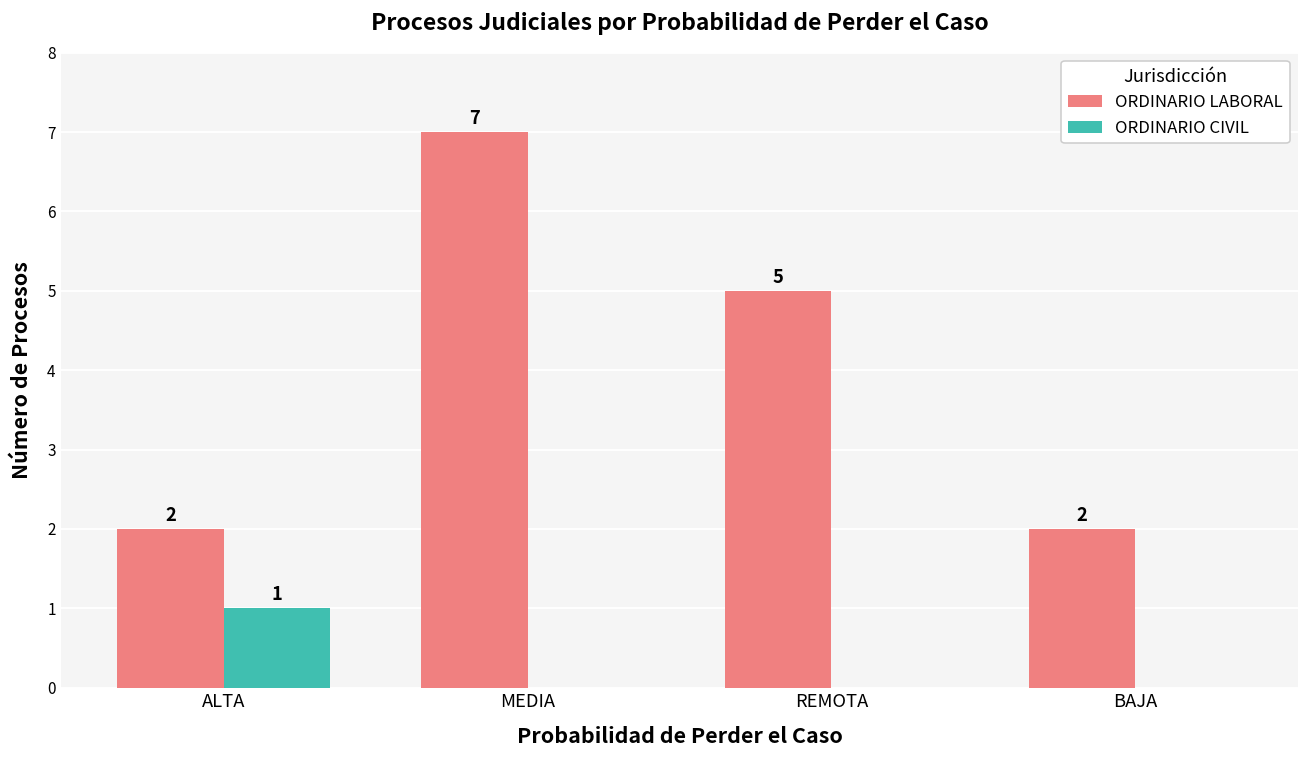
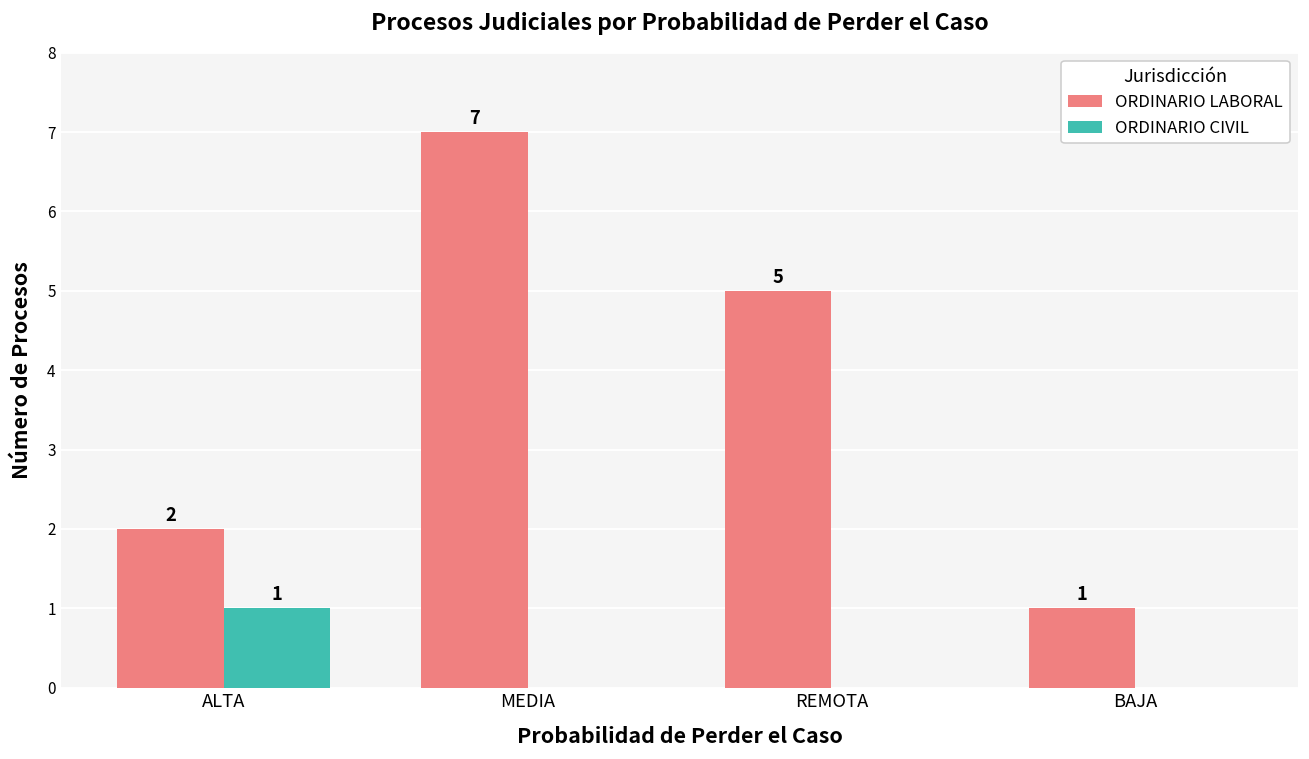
ORDINARIO LABORAL, BAJA: 2 -> 1
